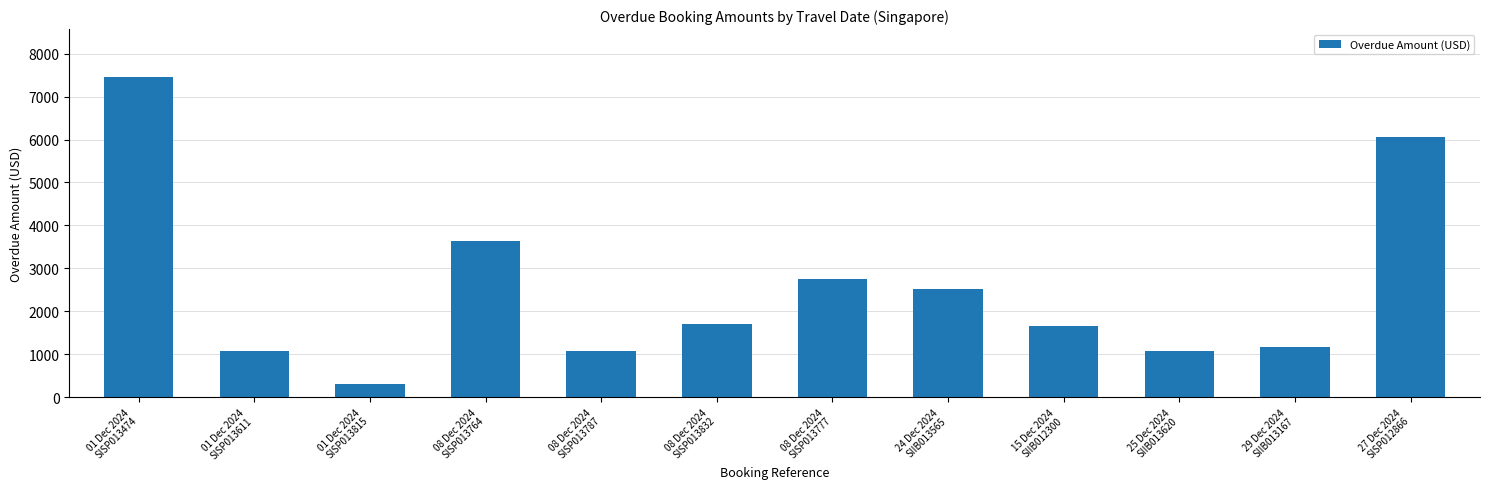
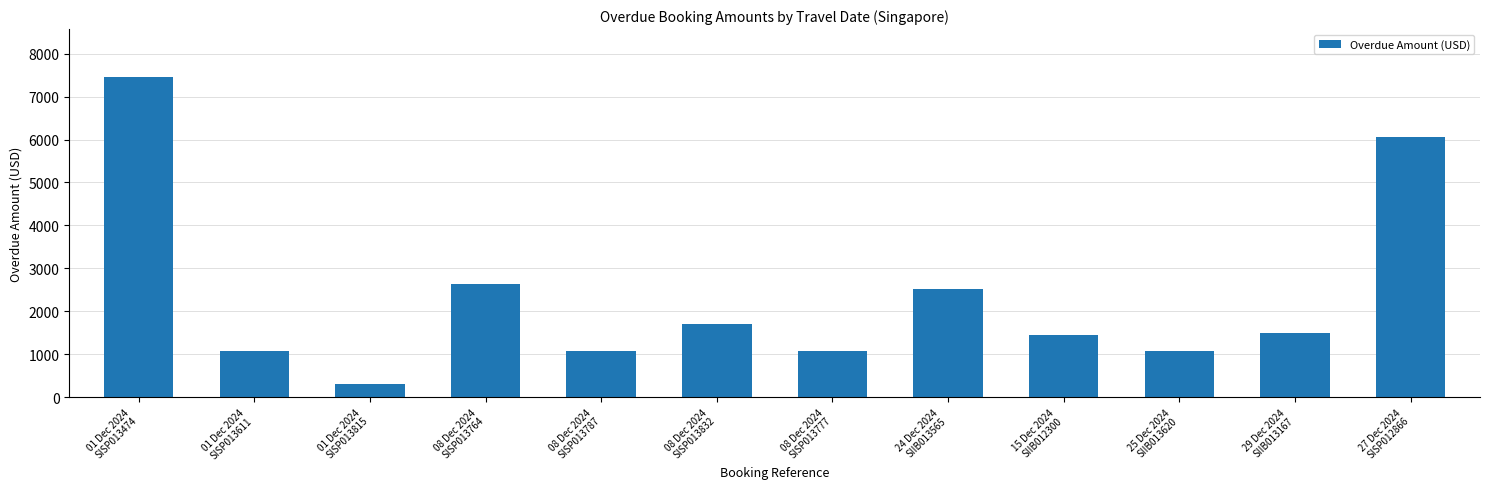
08 Dec 2024 SISP013764: 3600 -> 2600
08 Dec 2024 SISP013777: 2800 -> 1100
15 Dec 2024 SIIB012300: 1700 -> 1400
29 Dec 2024 SIIB013167: 1200 -> 1500
